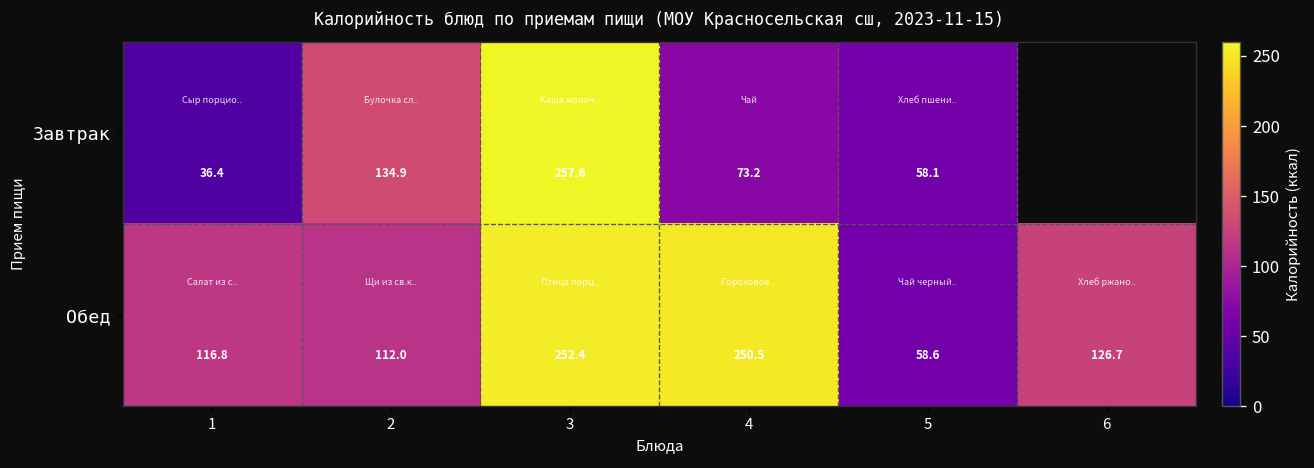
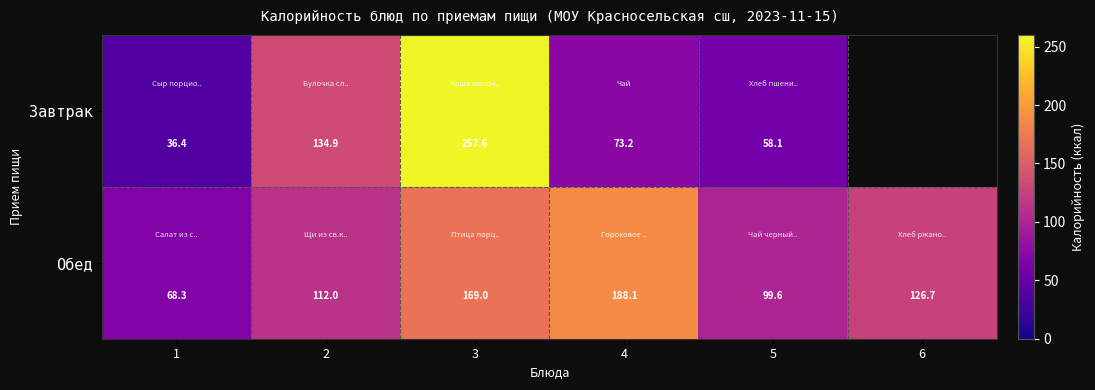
Обед, 1: 116.8 -> 68.3
Обед, 3: 252.4 -> 169.0
Обед, 4: 250.5 -> 188.1
Обед, 5: 58.6 -> 99.6
